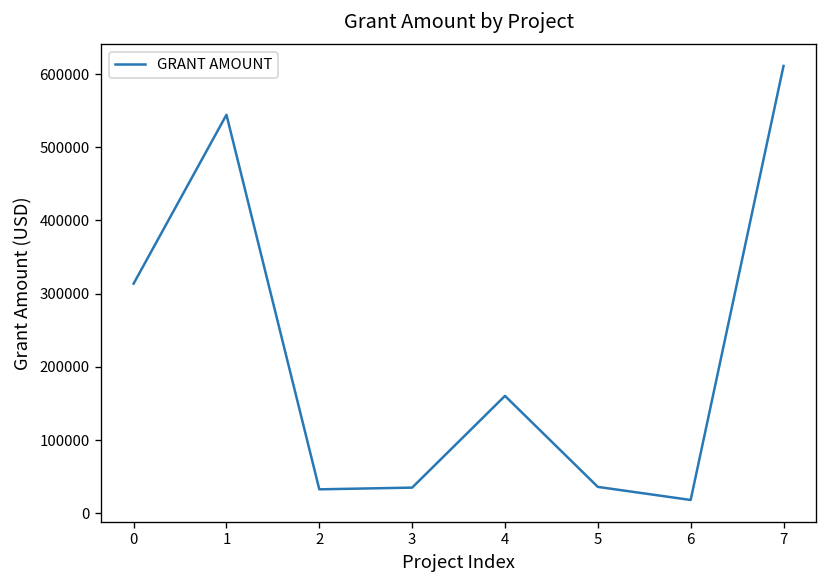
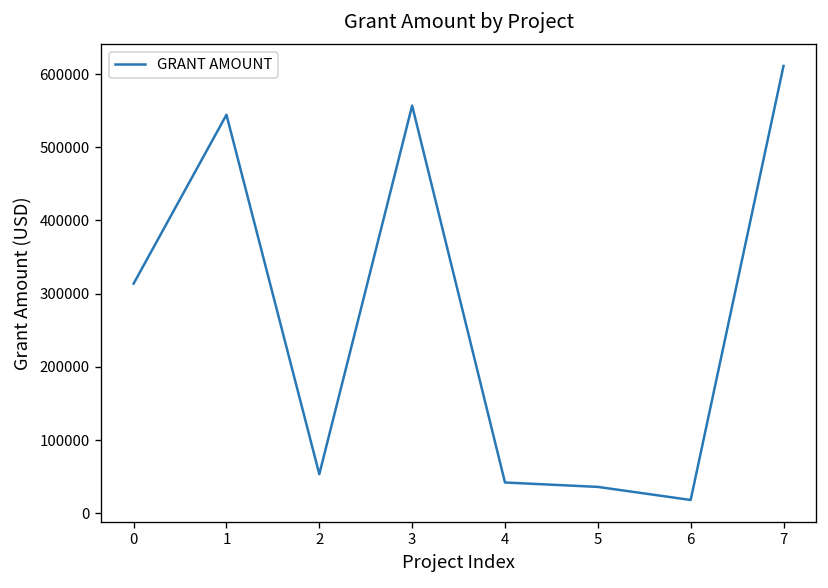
2: 30000 -> 50000
3: 40000 -> 560000
4: 160000 -> 40000
